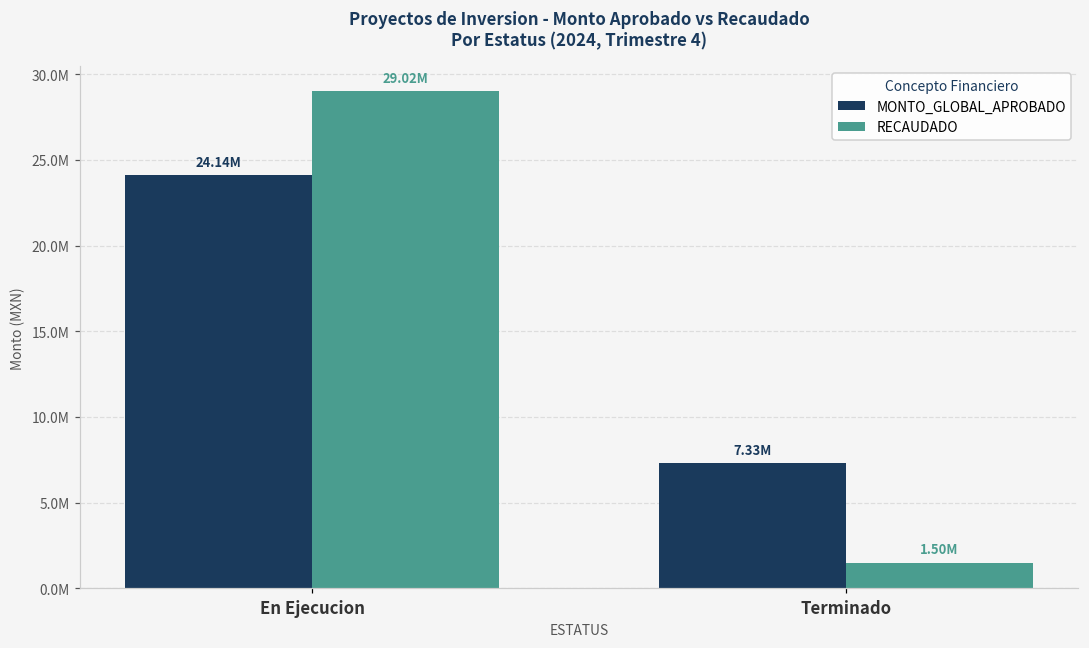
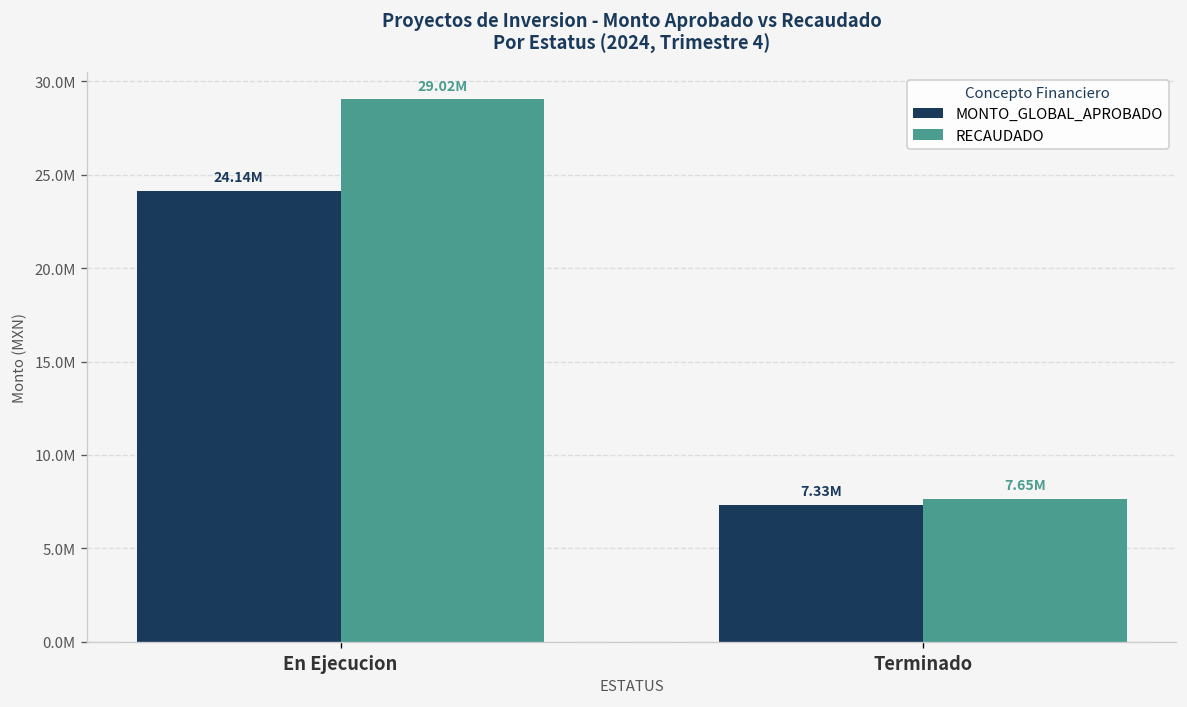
RECAUDADO, Terminado: 1.50M -> 7.65M
